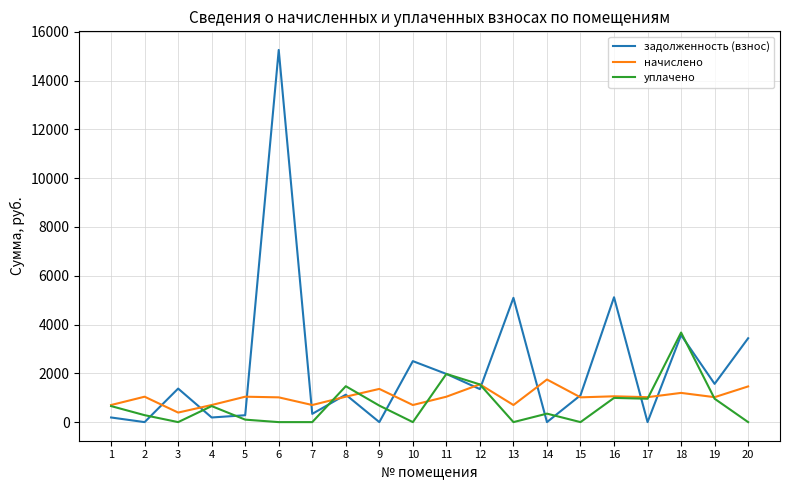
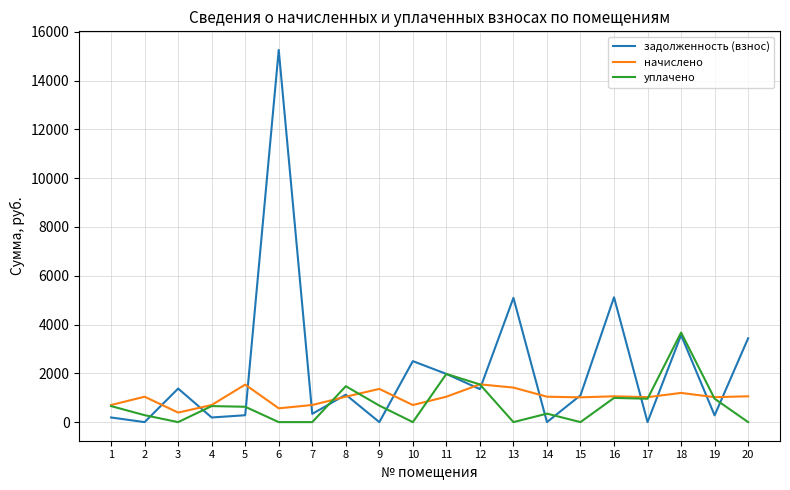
начислено, 5: 1000 -> 1500
уплачено, 5: 100 -> 600
начислено, 6: 1000 -> 600
начислено, 13: 700 -> 1400
начислено, 14: 1700 -> 1000
задолженность (взнос), 19: 1600 -> 300
начислено, 20: 1500 -> 1100
